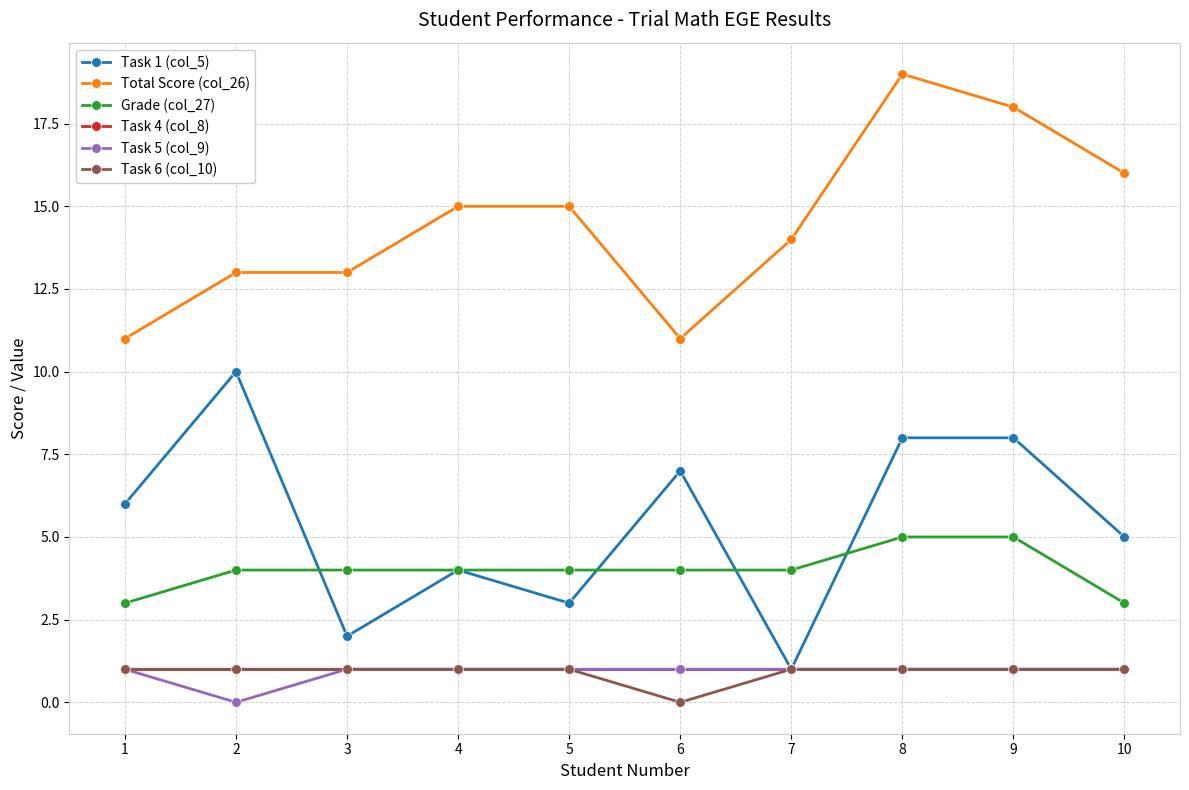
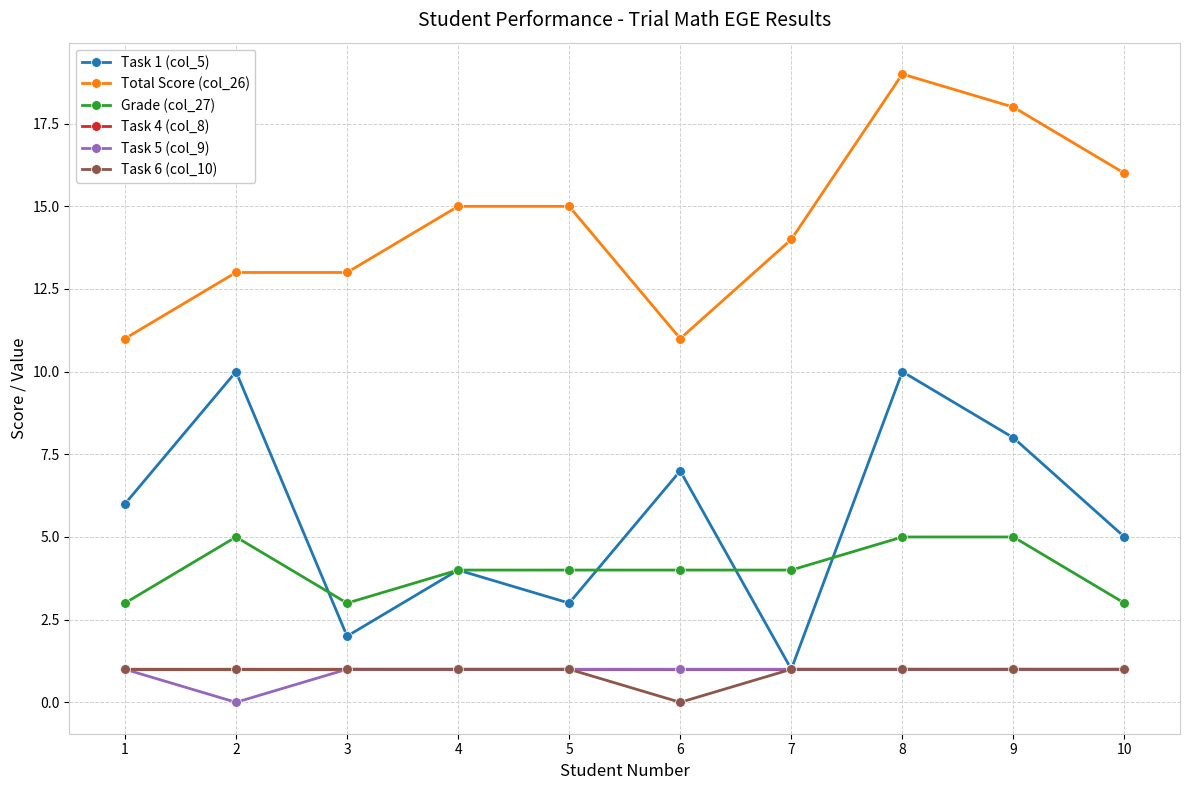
Grade (col_27), 2: 4 -> 5
Grade (col_27), 3: 4 -> 3
Task 1 (col_5), 8: 8 -> 10
